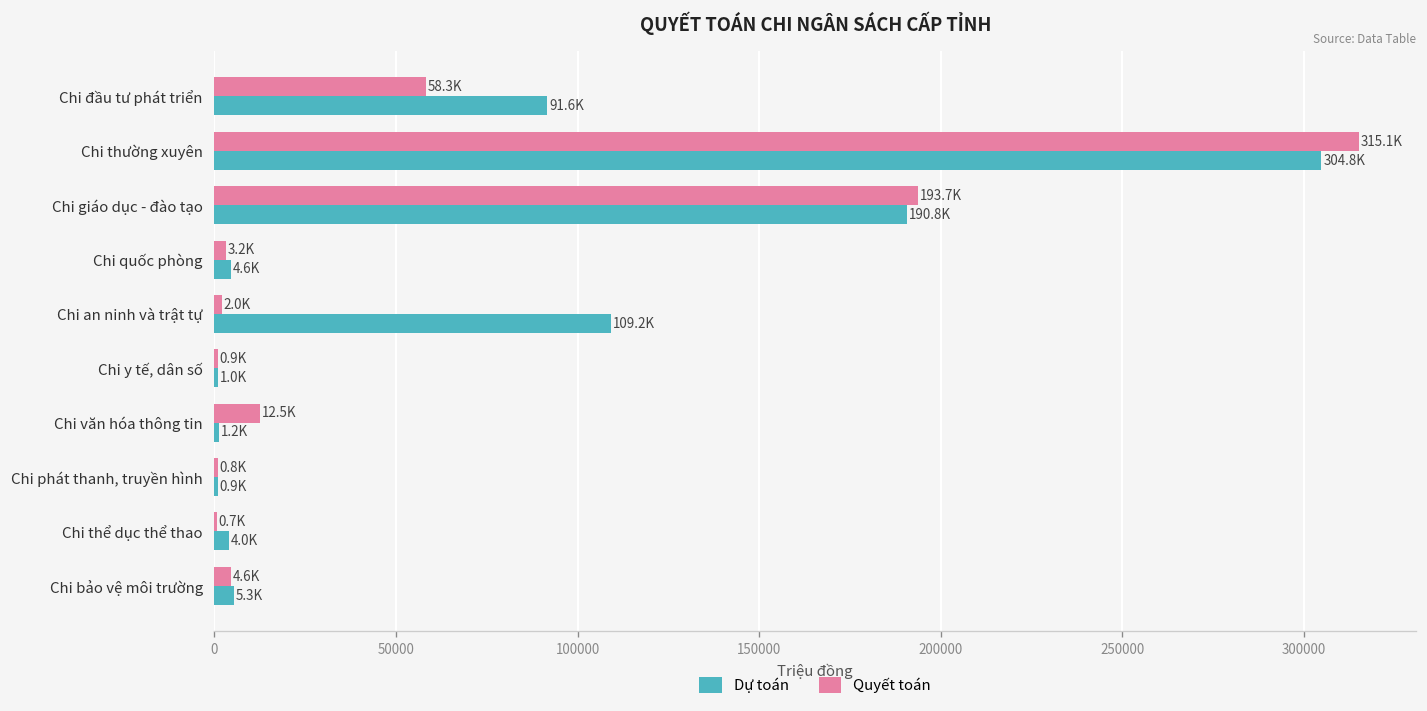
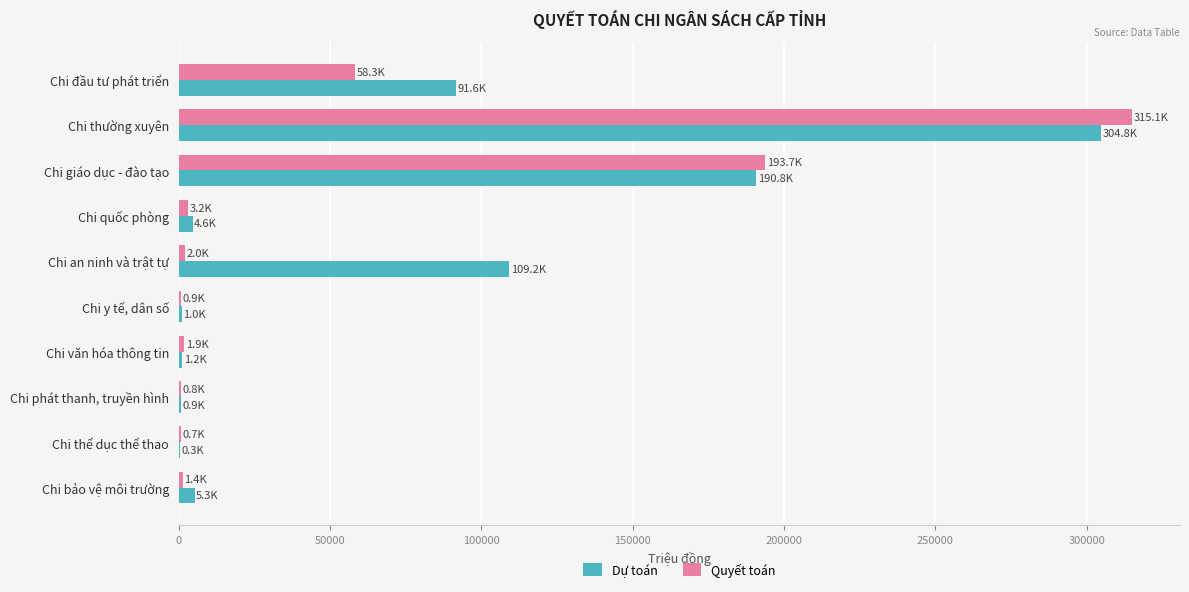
Quyết toán, Chi văn hóa thông tin: 12.5K -> 1.9K
Dự toán, Chi thể dục thể thao: 4.0K -> 0.3K
Quyết toán, Chi bảo vệ môi trường: 4.6K -> 1.4K
